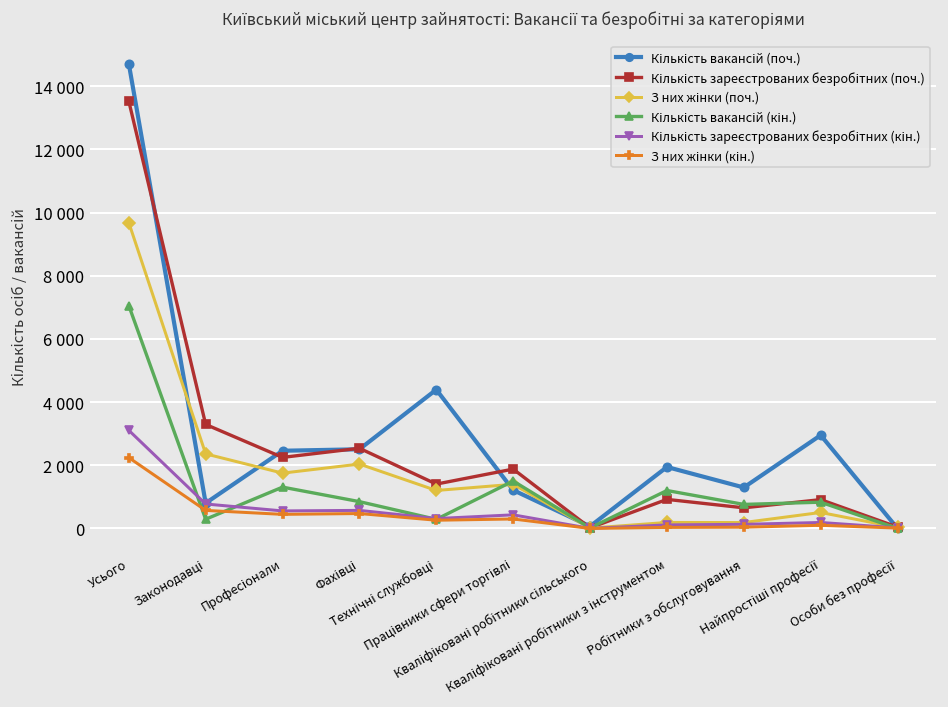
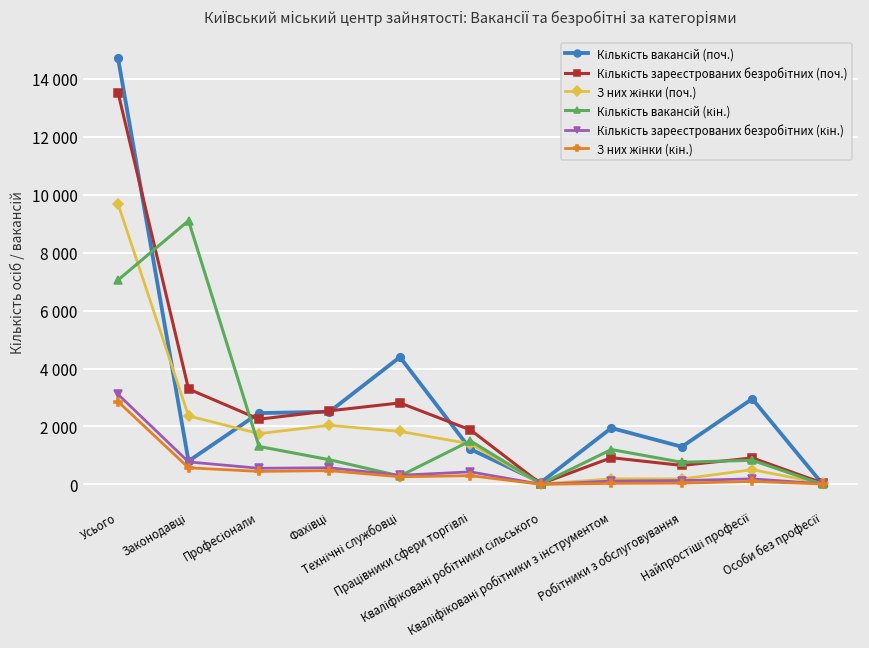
З них жінки (кін.), Усього: 2200 -> 2900
Кількість вакансій (кін.), Законодавці: 300 -> 9100
Кількість зареєстрованих безробітних (поч.), Технічні службовці: 1400 -> 2800
З них жінки (поч.), Технічні службовці: 1200 -> 1800
